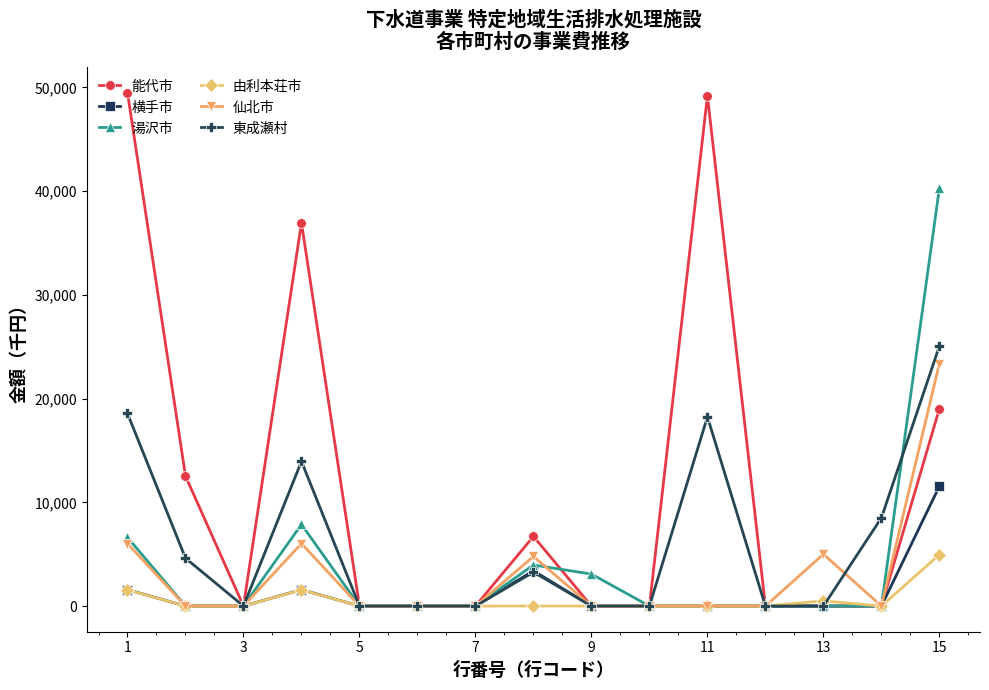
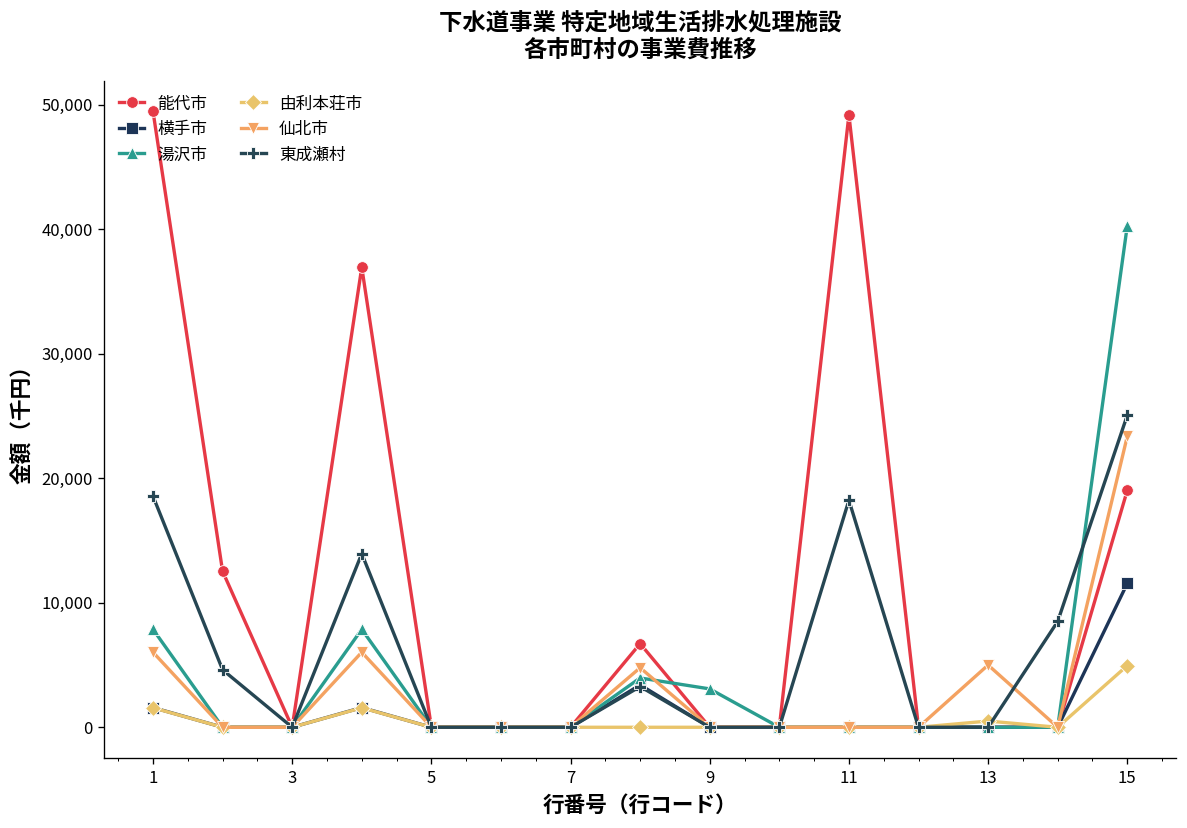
湯沢市, 1: 6,600 -> 7,900
